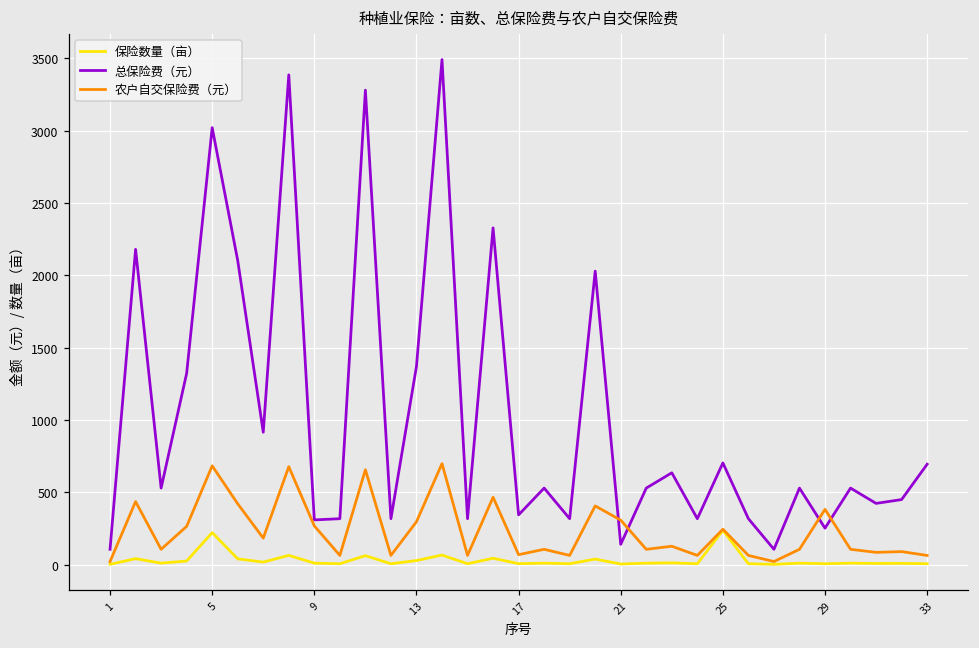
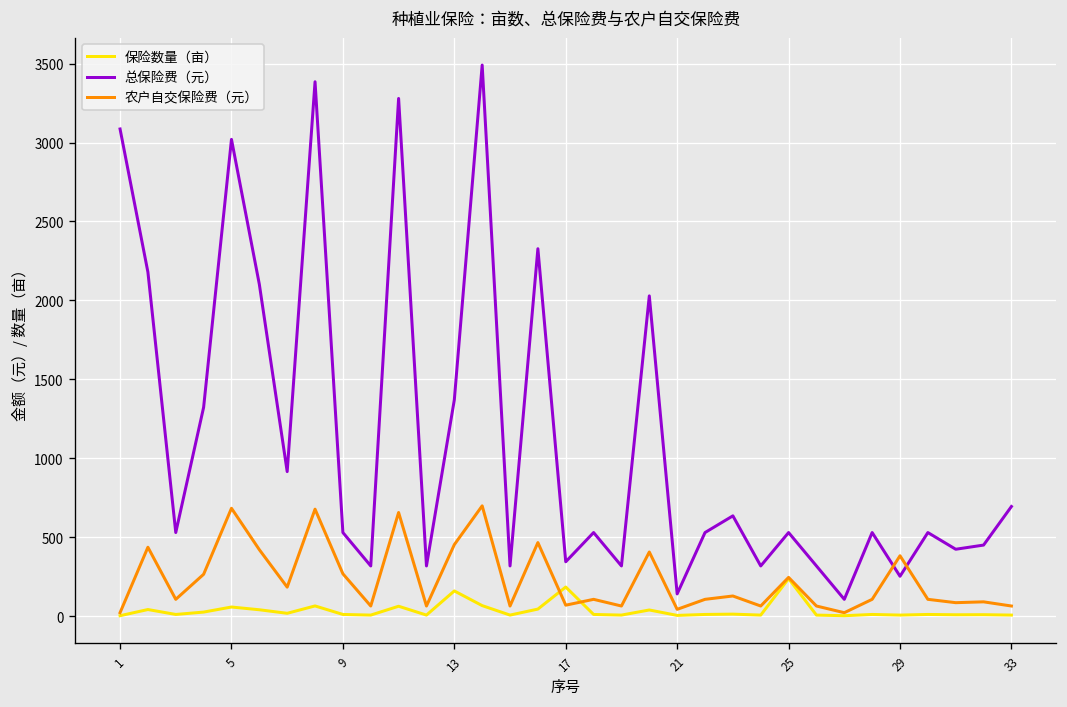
总保险费（元）, 1: 110 -> 3090
保险数量（亩）, 5: 220 -> 60
总保险费（元）, 9: 310 -> 530
保险数量（亩）, 13: 30 -> 160
农户自交保险费（元）, 13: 300 -> 450
保险数量（亩）, 17: 10 -> 180
农户自交保险费（元）, 21: 310 -> 40
总保险费（元）, 25: 700 -> 530
